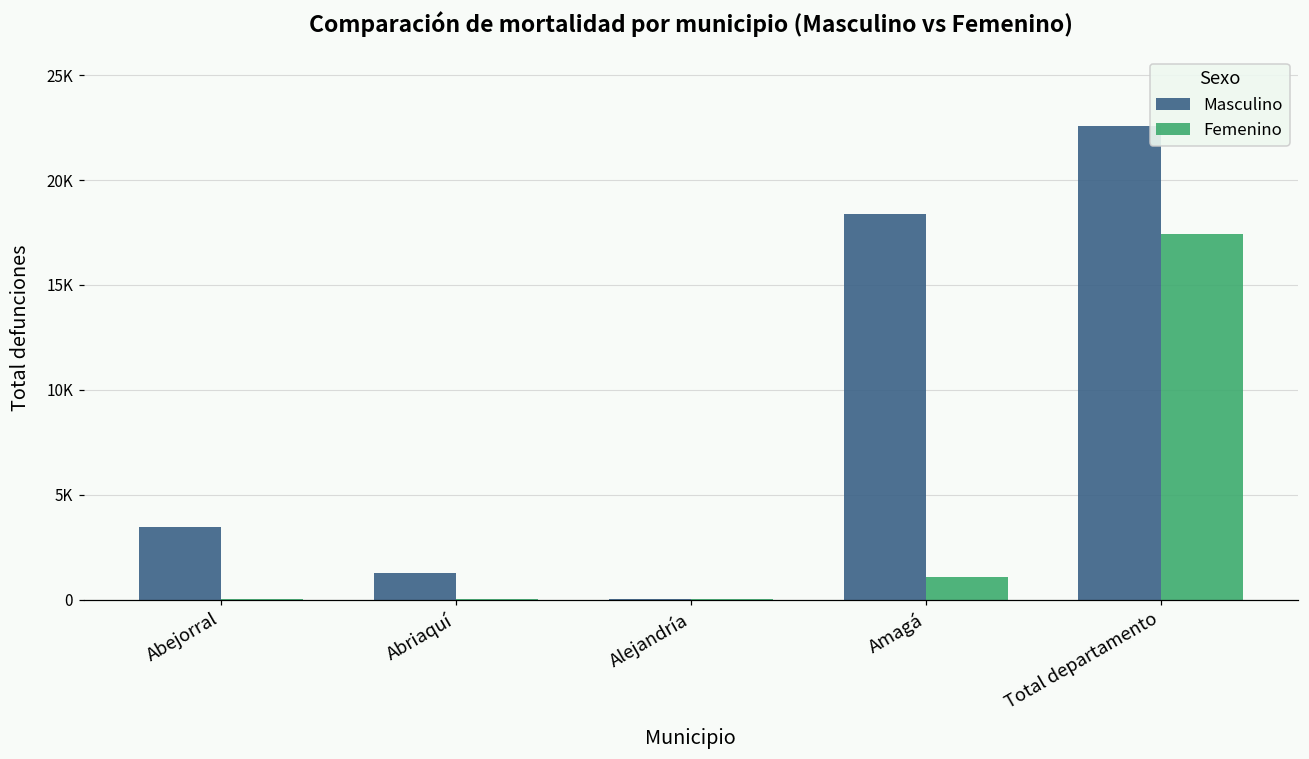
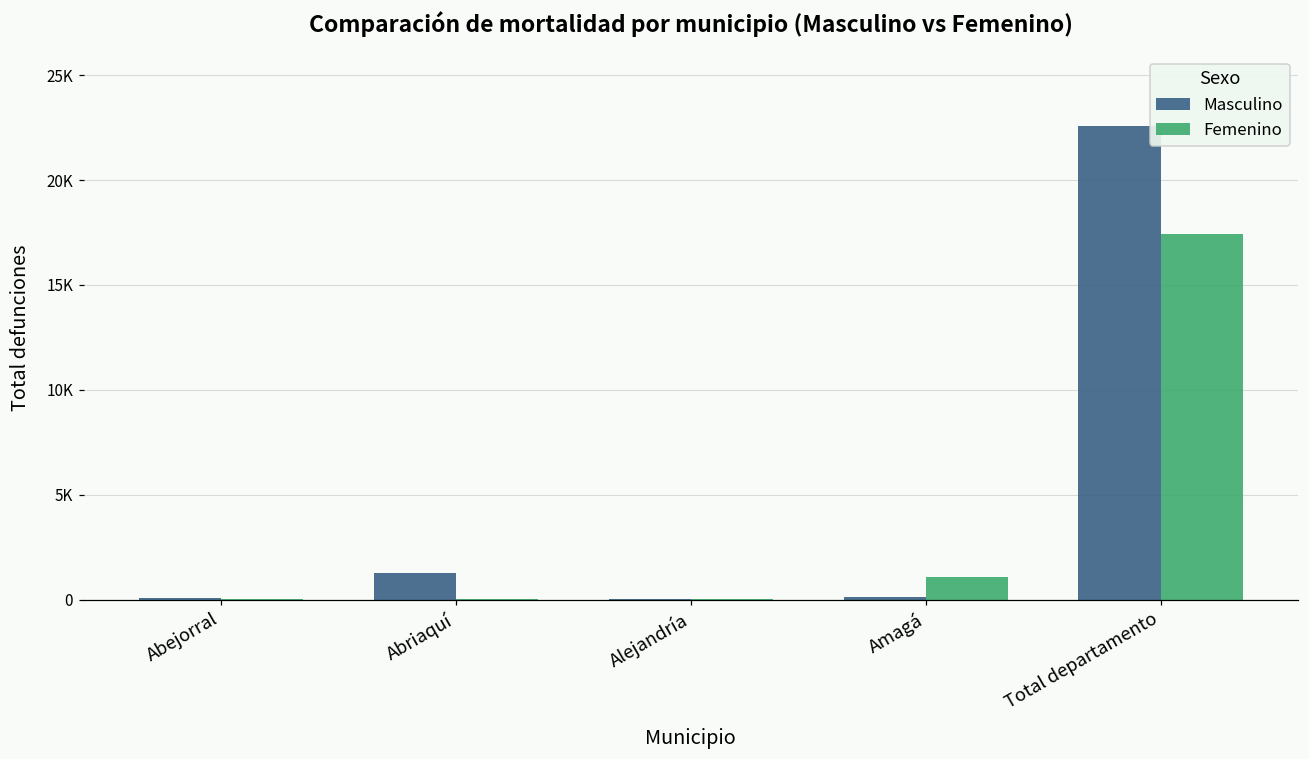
Masculino, Abejorral: 3500 -> 100
Masculino, Amagá: 18400 -> 100
